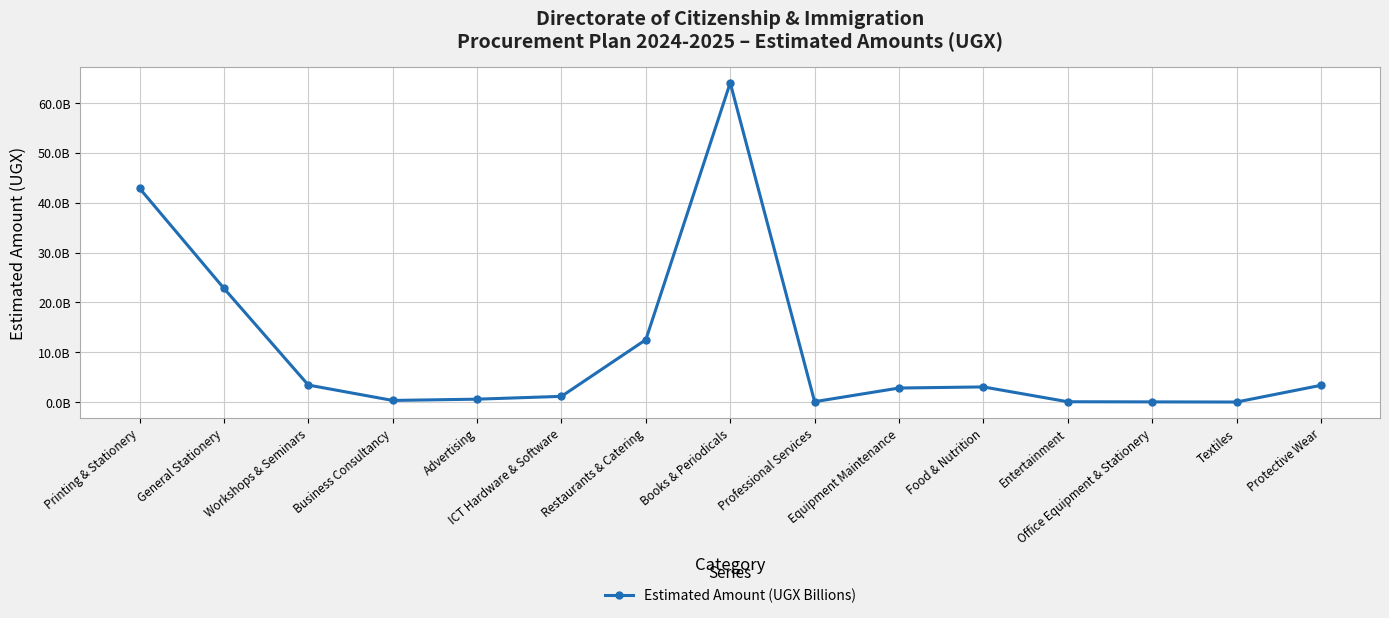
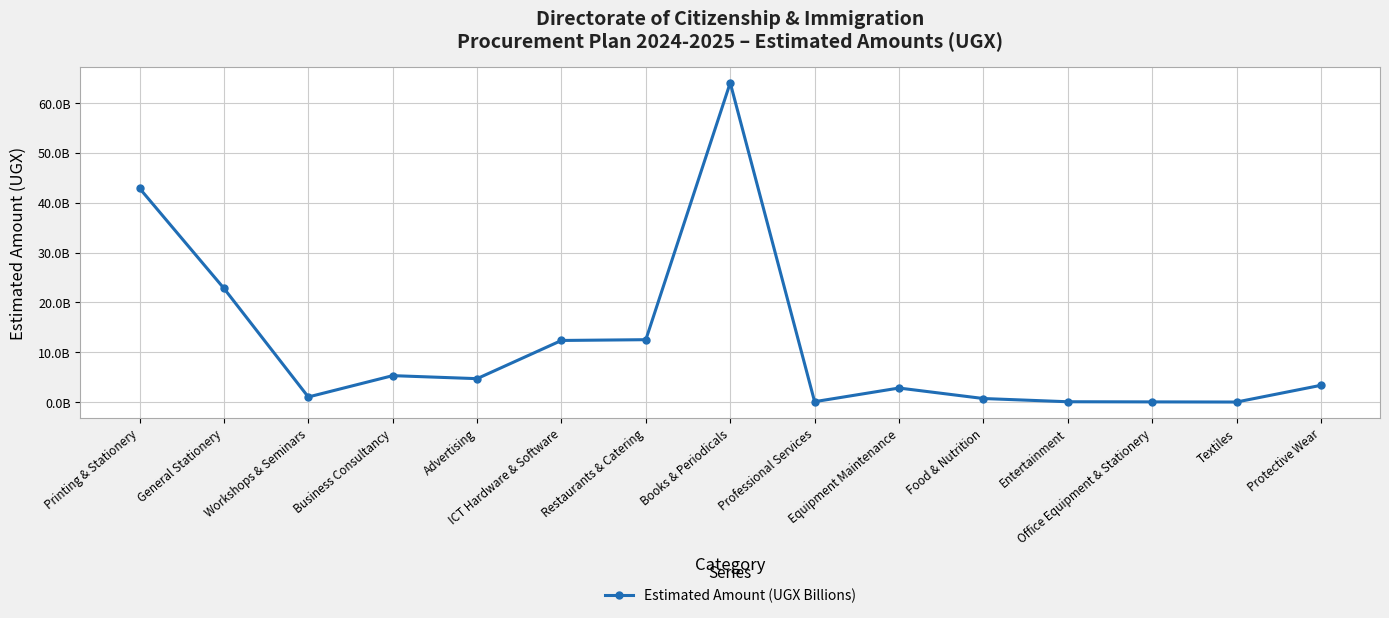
Workshops & Seminars: 3000000000 -> 1000000000
Business Consultancy: 0 -> 5000000000
Advertising: 1000000000 -> 5000000000
ICT Hardware & Software: 1000000000 -> 12000000000
Food & Nutrition: 3000000000 -> 1000000000
